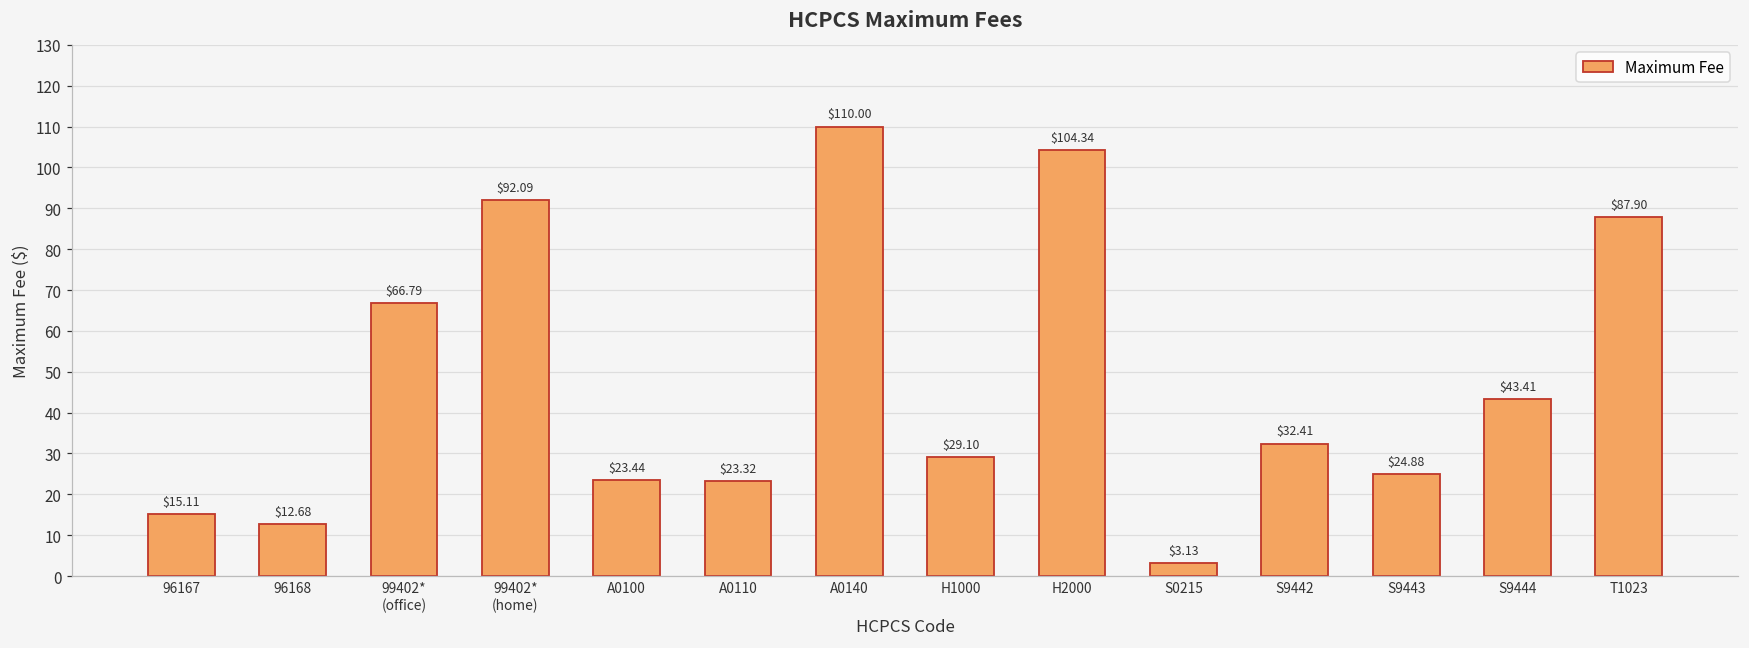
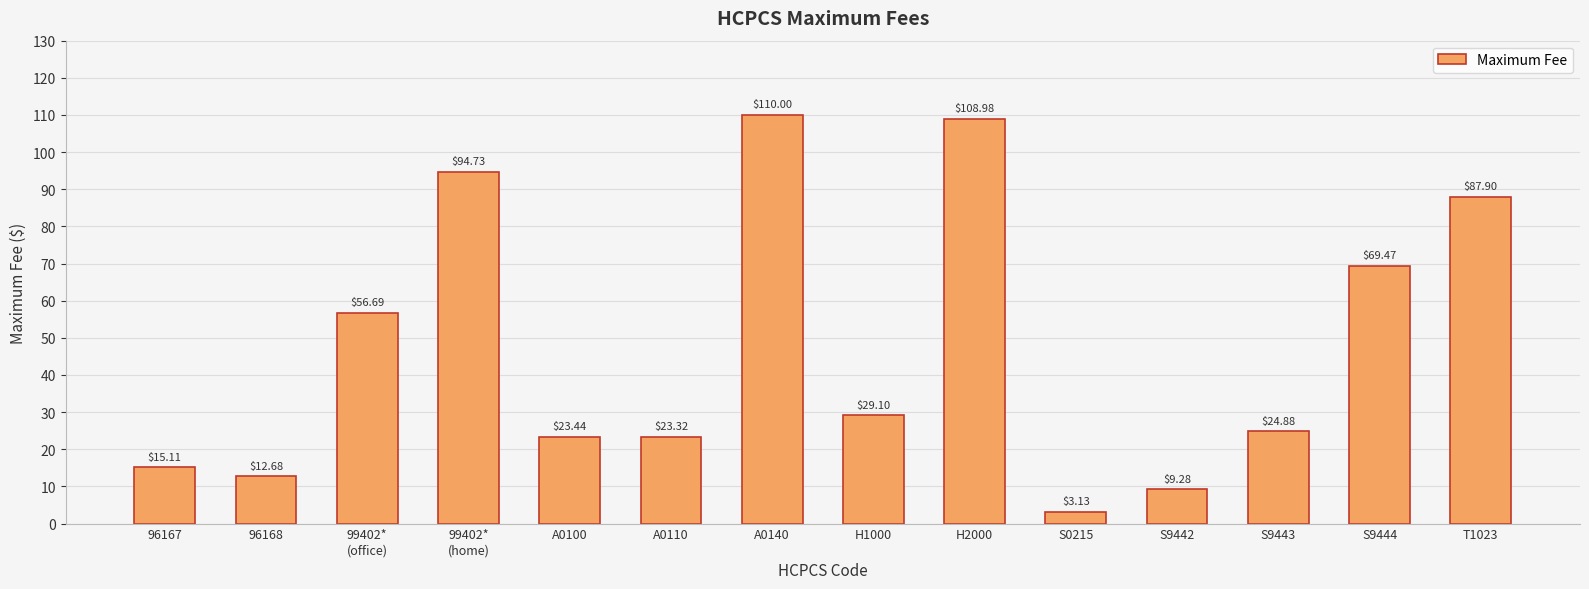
99402* (office): $66.79 -> $56.69
99402* (home): $92.09 -> $94.73
H2000: $104.34 -> $108.98
S9442: $32.41 -> $9.28
S9444: $43.41 -> $69.47
